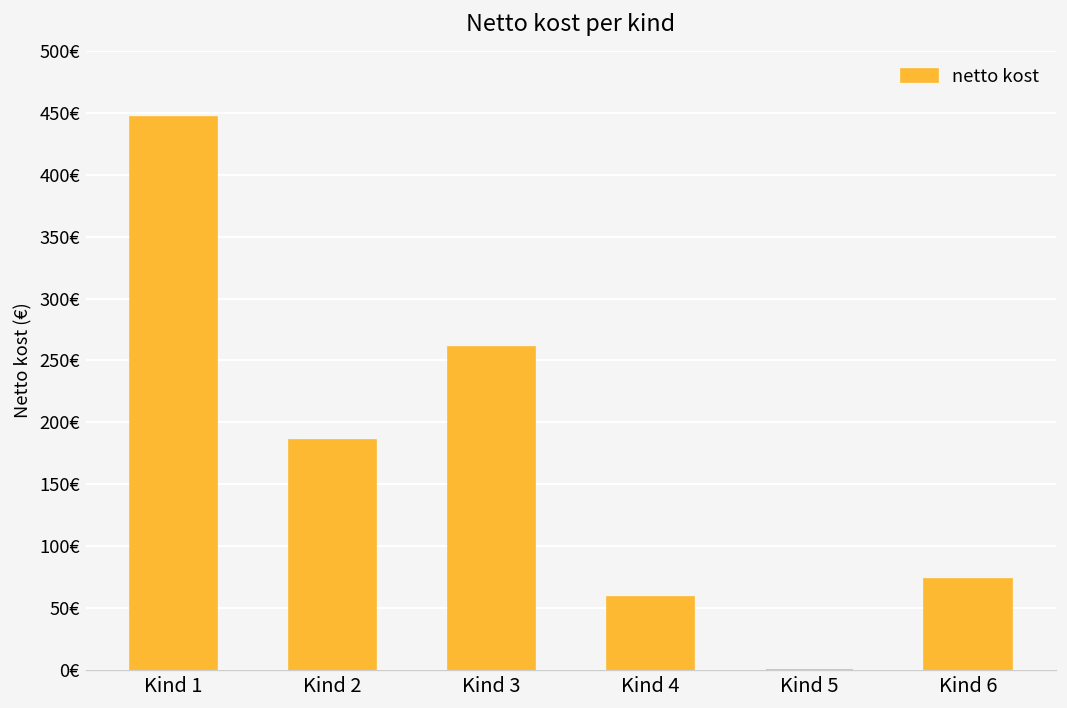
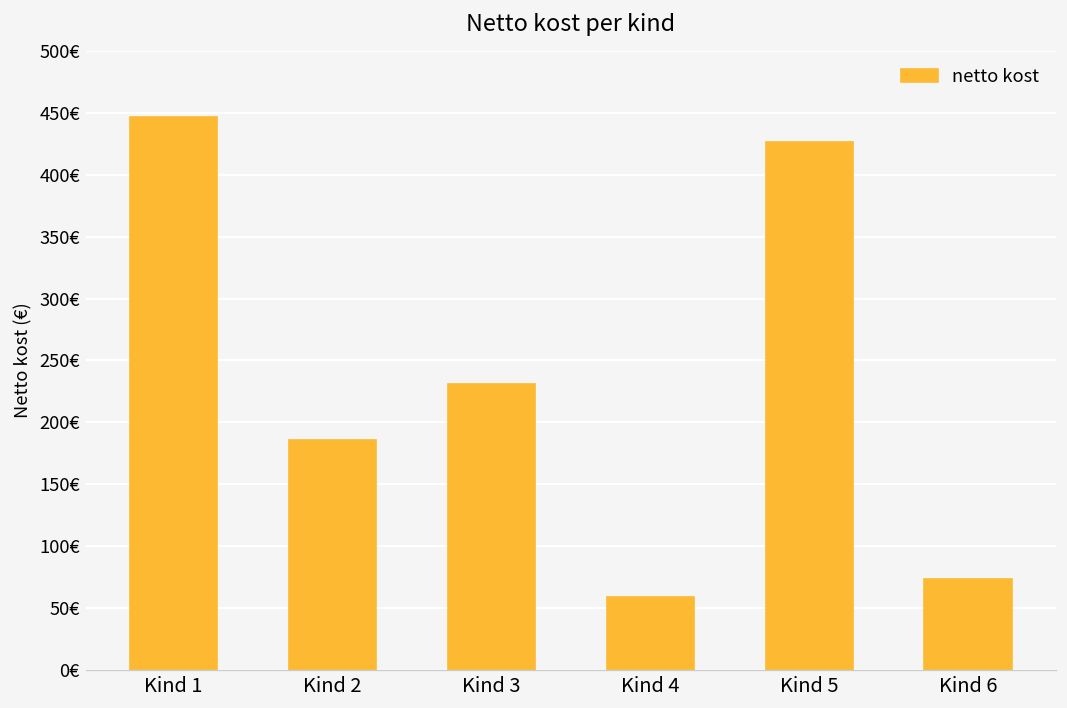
Kind 3: 261€ -> 231€
Kind 5: 0€ -> 427€
